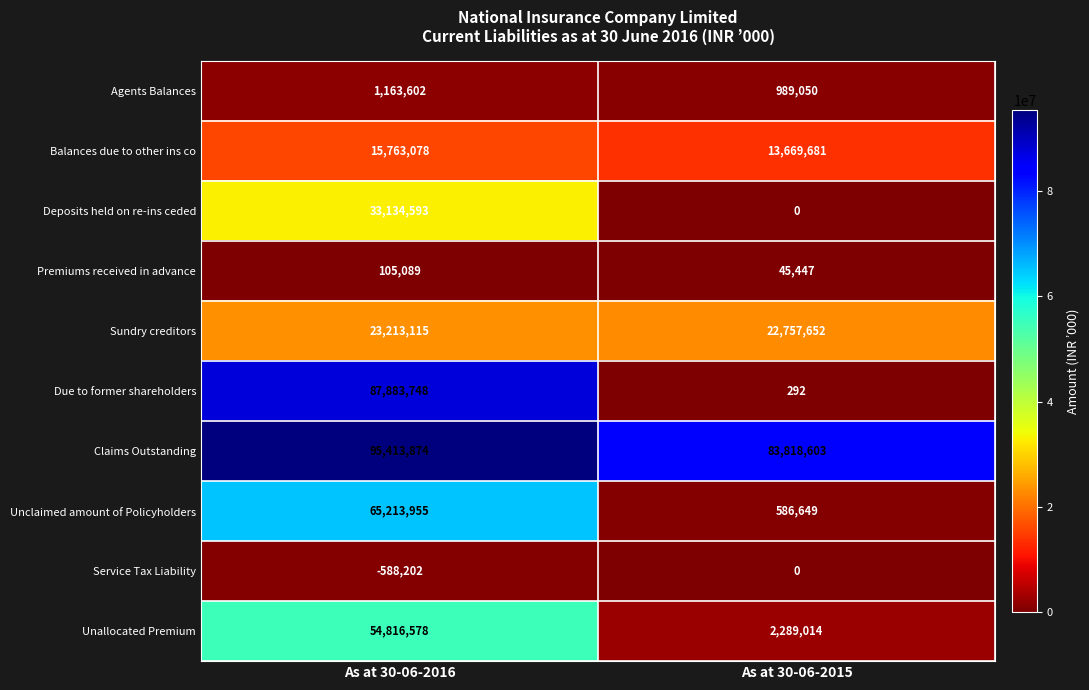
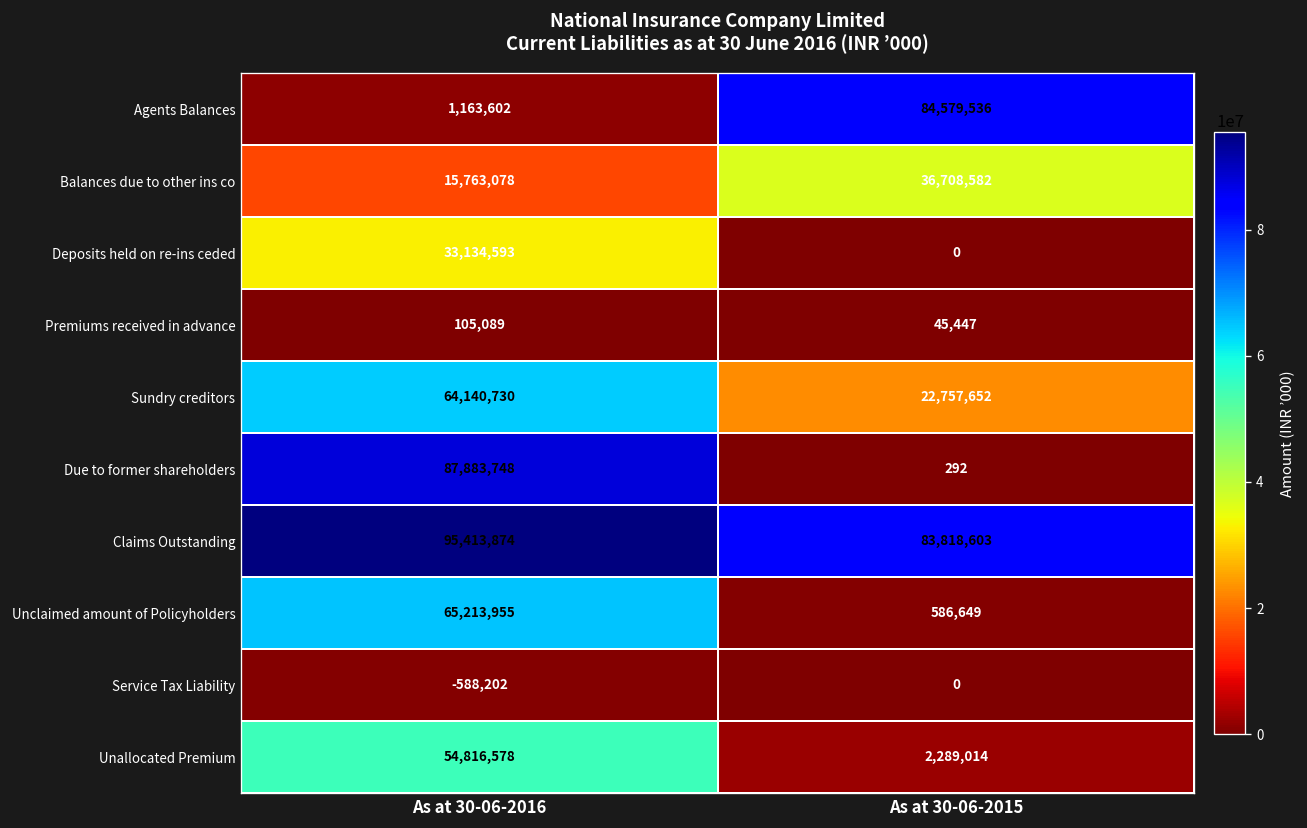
Agents Balances, As at 30-06-2015: 989,050 -> 84,579,536
Balances due to other ins co, As at 30-06-2015: 13,669,681 -> 36,708,582
Sundry creditors, As at 30-06-2016: 23,213,115 -> 64,140,730
